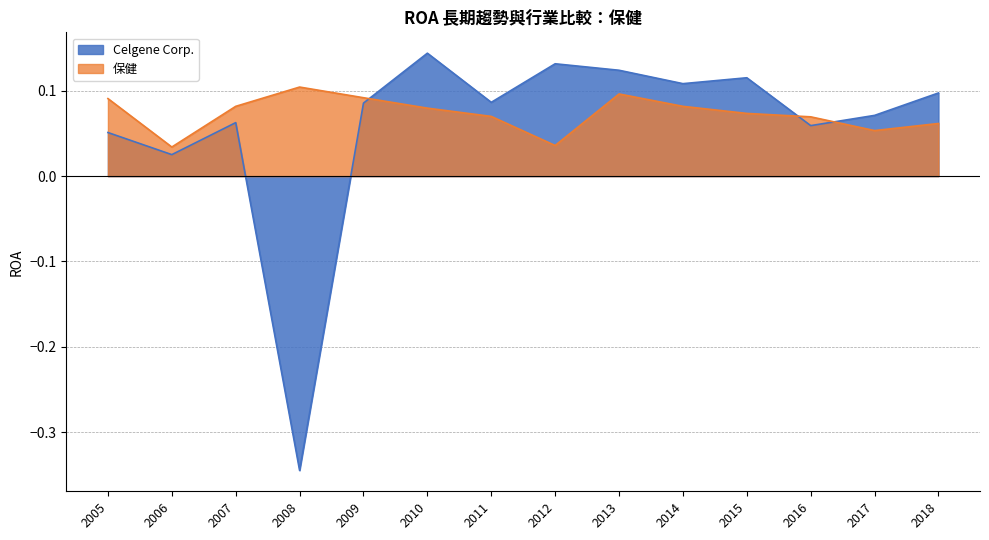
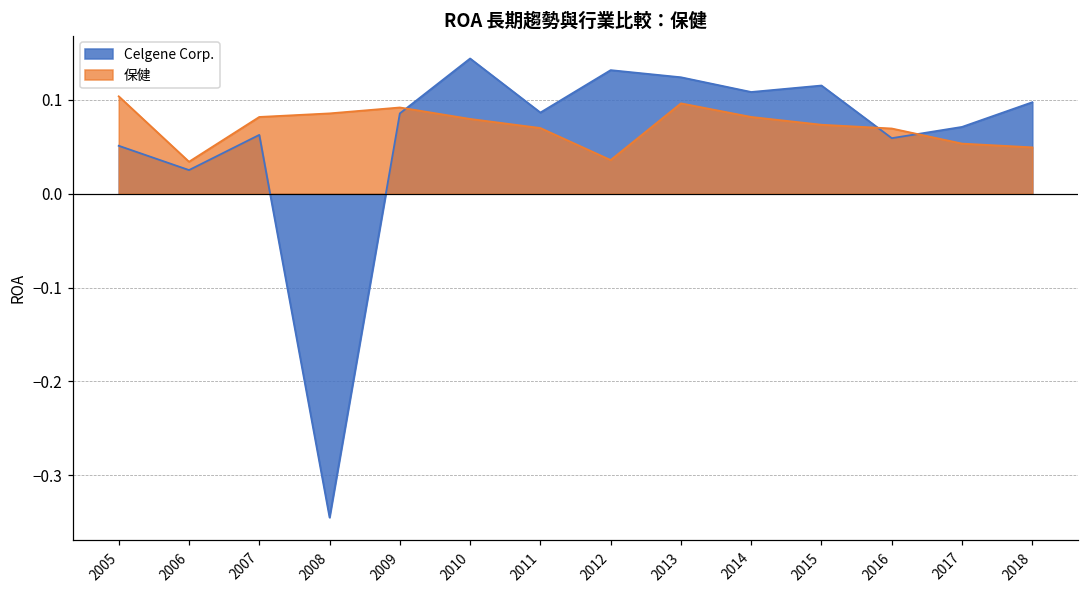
保健, 2005: 0.09 -> 0.10
保健, 2008: 0.10 -> 0.09
保健, 2018: 0.06 -> 0.05
